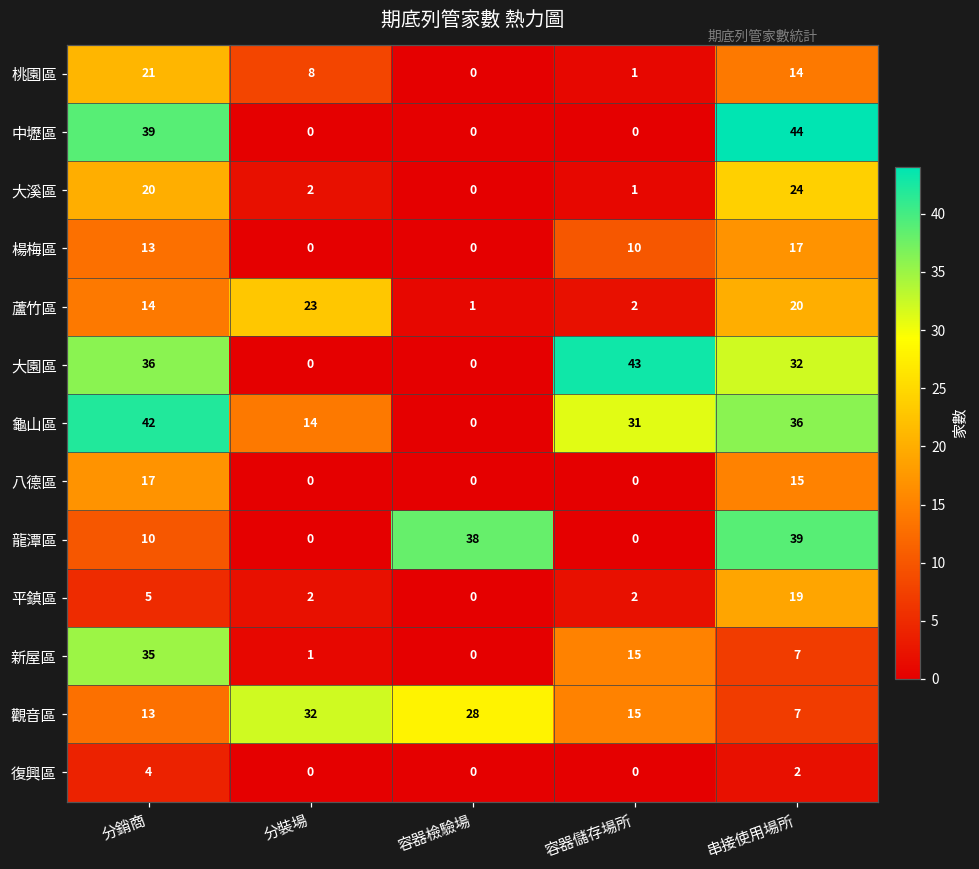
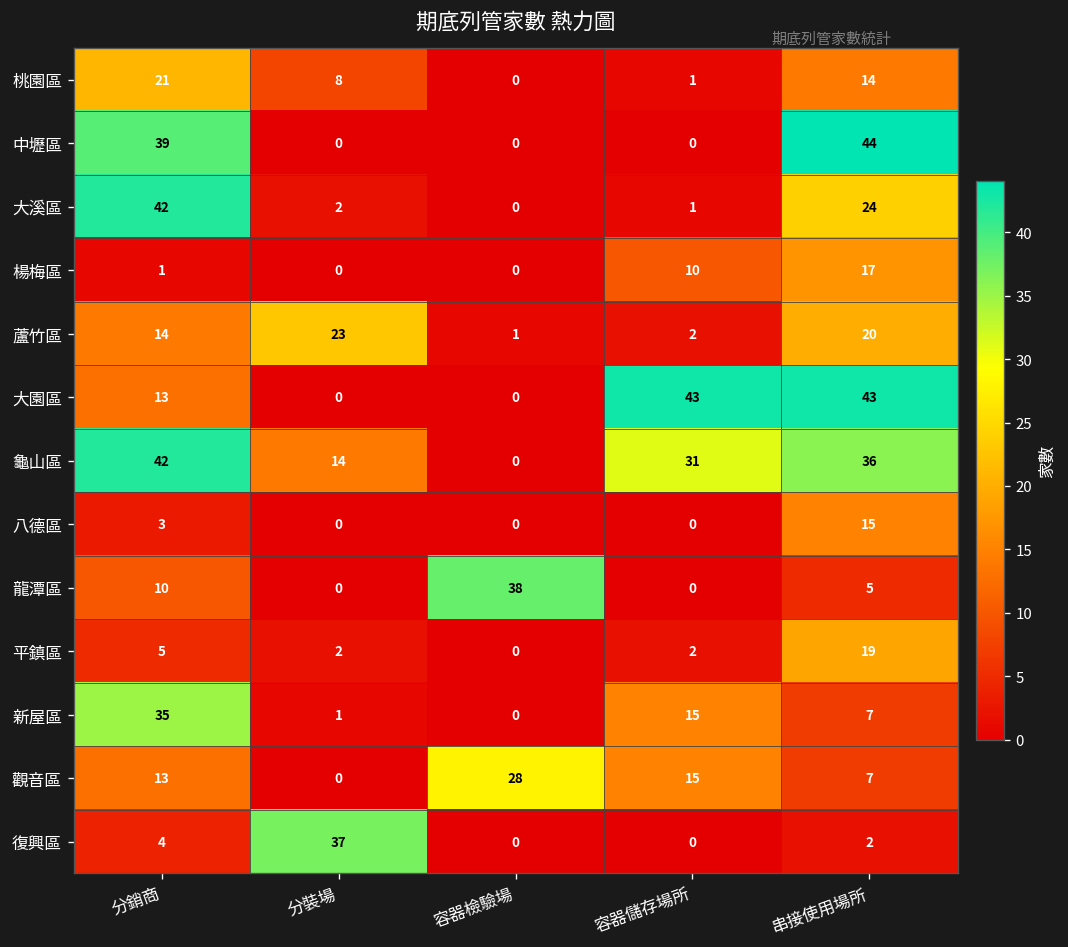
大溪區, 分銷商: 20 -> 42
楊梅區, 分銷商: 13 -> 1
大園區, 分銷商: 36 -> 13
大園區, 串接使用場所: 32 -> 43
八德區, 分銷商: 17 -> 3
龍潭區, 串接使用場所: 39 -> 5
觀音區, 分裝場: 32 -> 0
復興區, 分裝場: 0 -> 37
